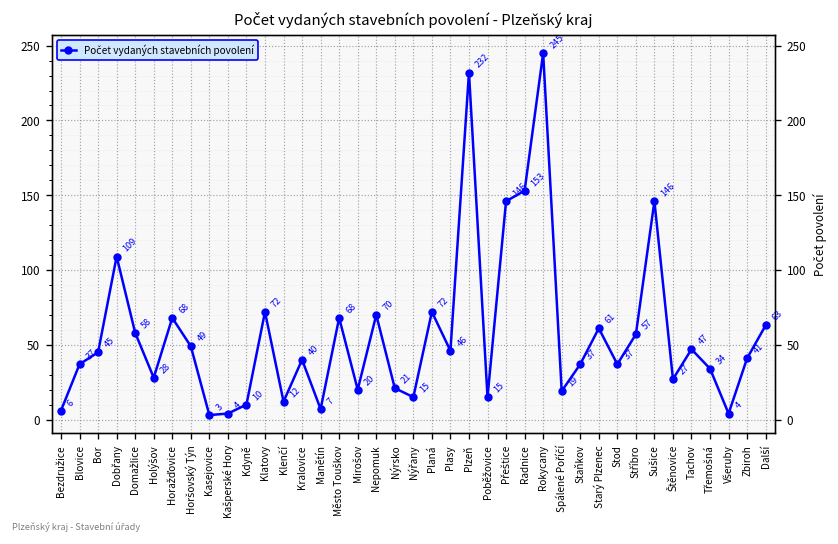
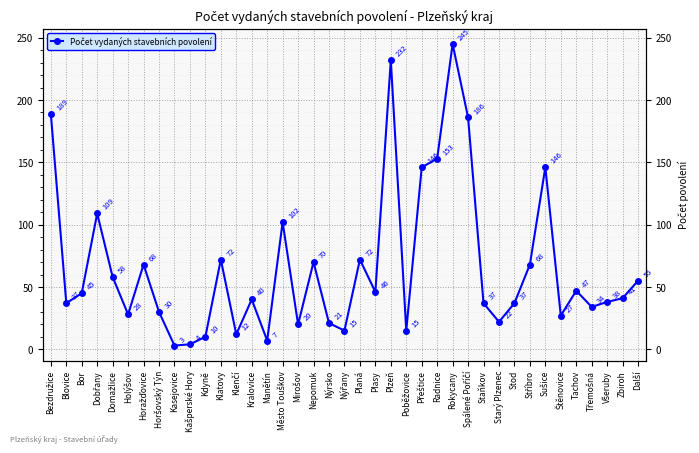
Bezdružice: 6 -> 189
Horšovský Týn: 49 -> 30
Město Touškov: 68 -> 102
Spálené Poříčí: 19 -> 186
Starý Plzenec: 61 -> 22
Stříbro: 57 -> 68
Všeruby: 4 -> 38
Další: 63 -> 55
